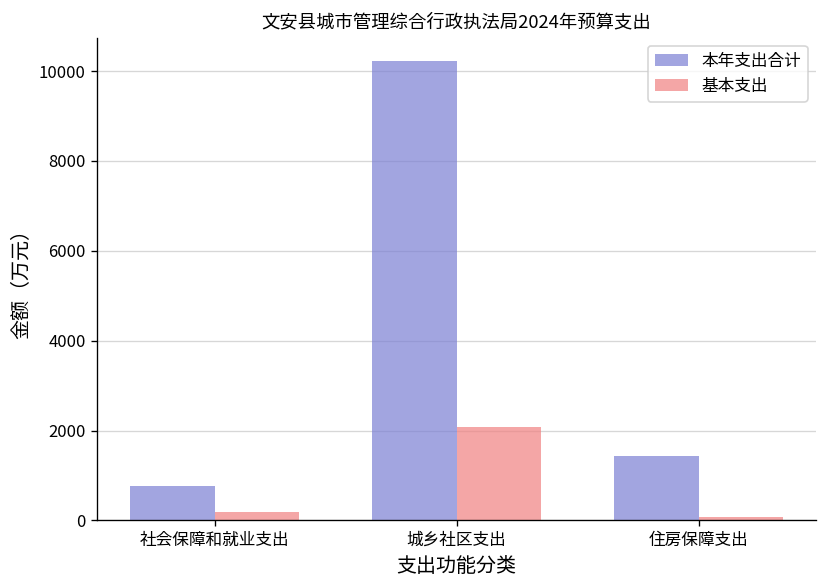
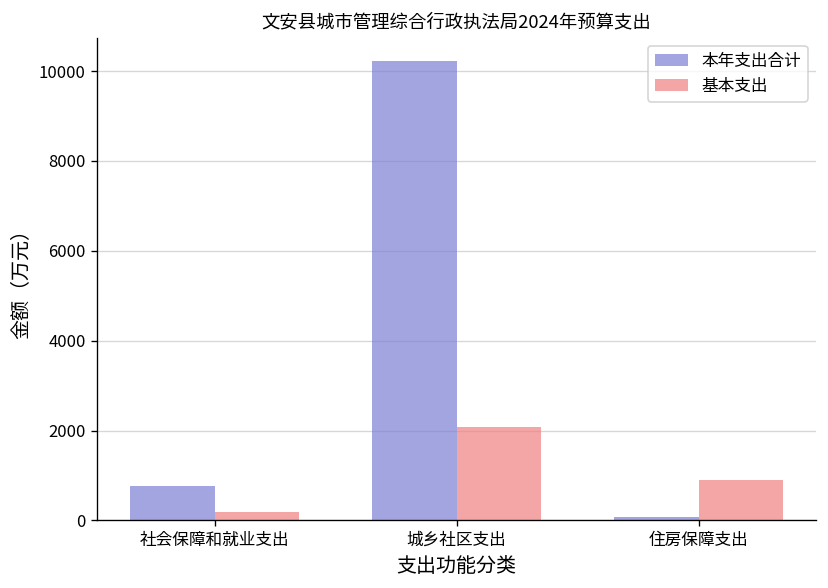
本年支出合计, 住房保障支出: 1400 -> 100
基本支出, 住房保障支出: 100 -> 900
